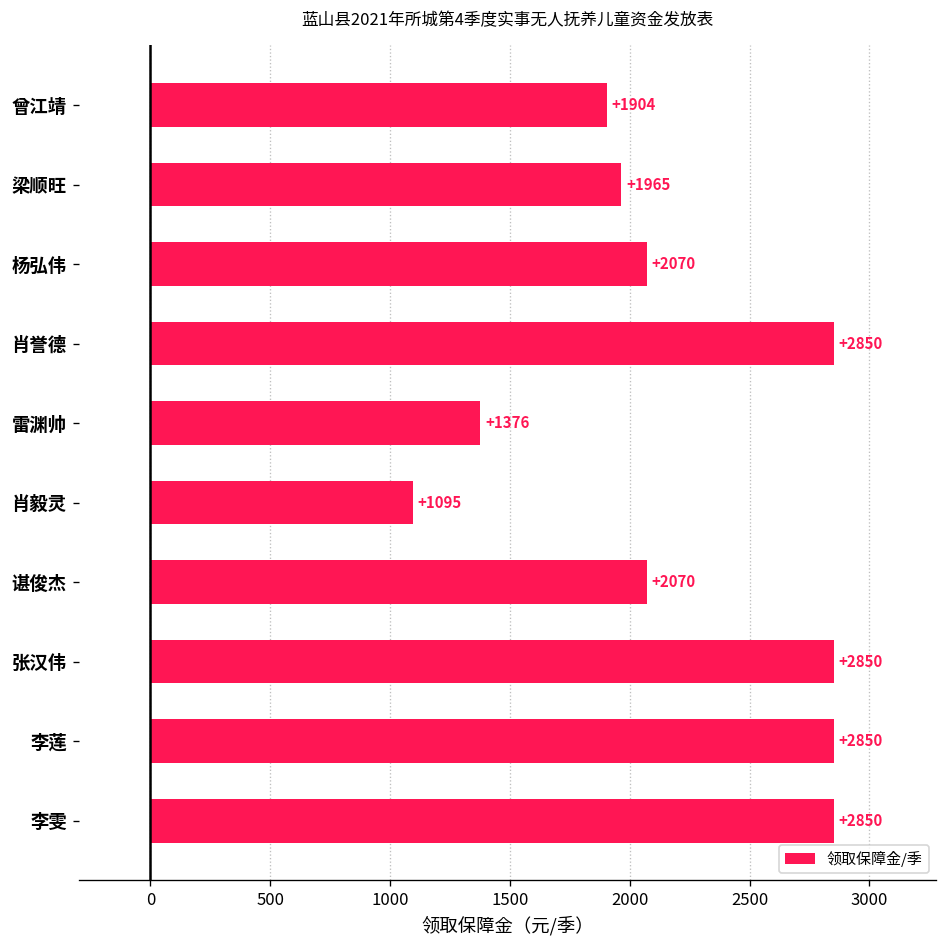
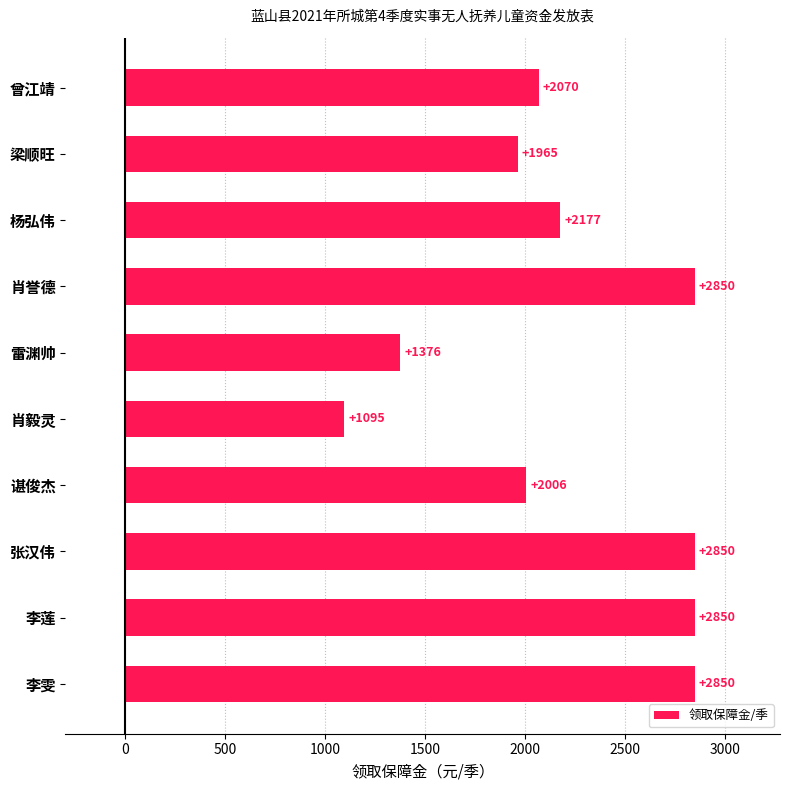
曾江靖: +1904 -> +2070
杨弘伟: +2070 -> +2177
谌俊杰: +2070 -> +2006
